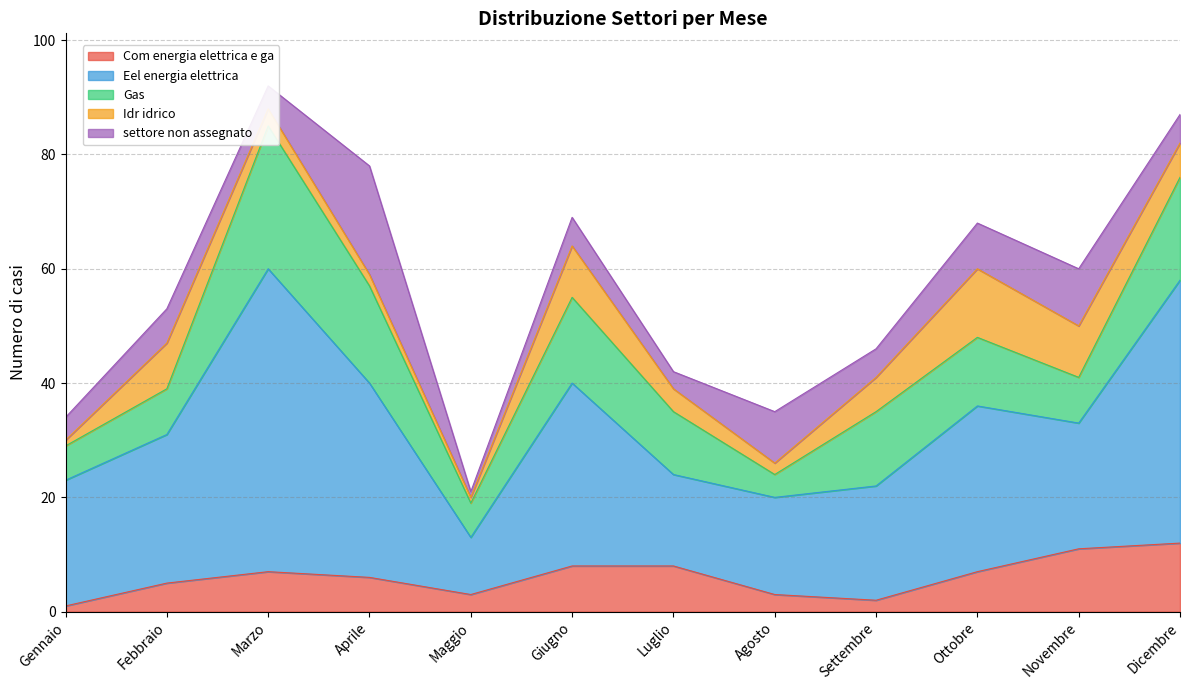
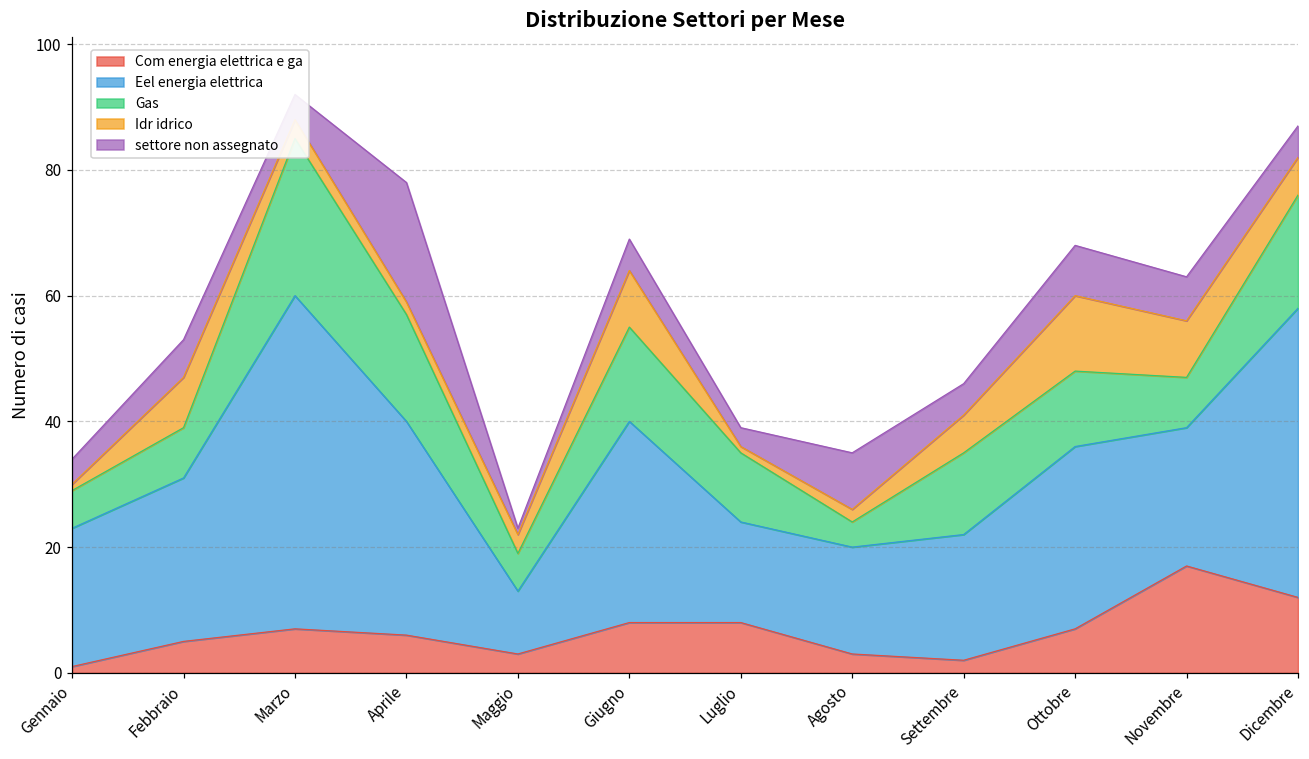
Idr idrico, Maggio: 1 -> 3
Idr idrico, Luglio: 4 -> 1
Com energia elettrica e ga, Novembre: 11 -> 17
settore non assegnato, Novembre: 10 -> 7
